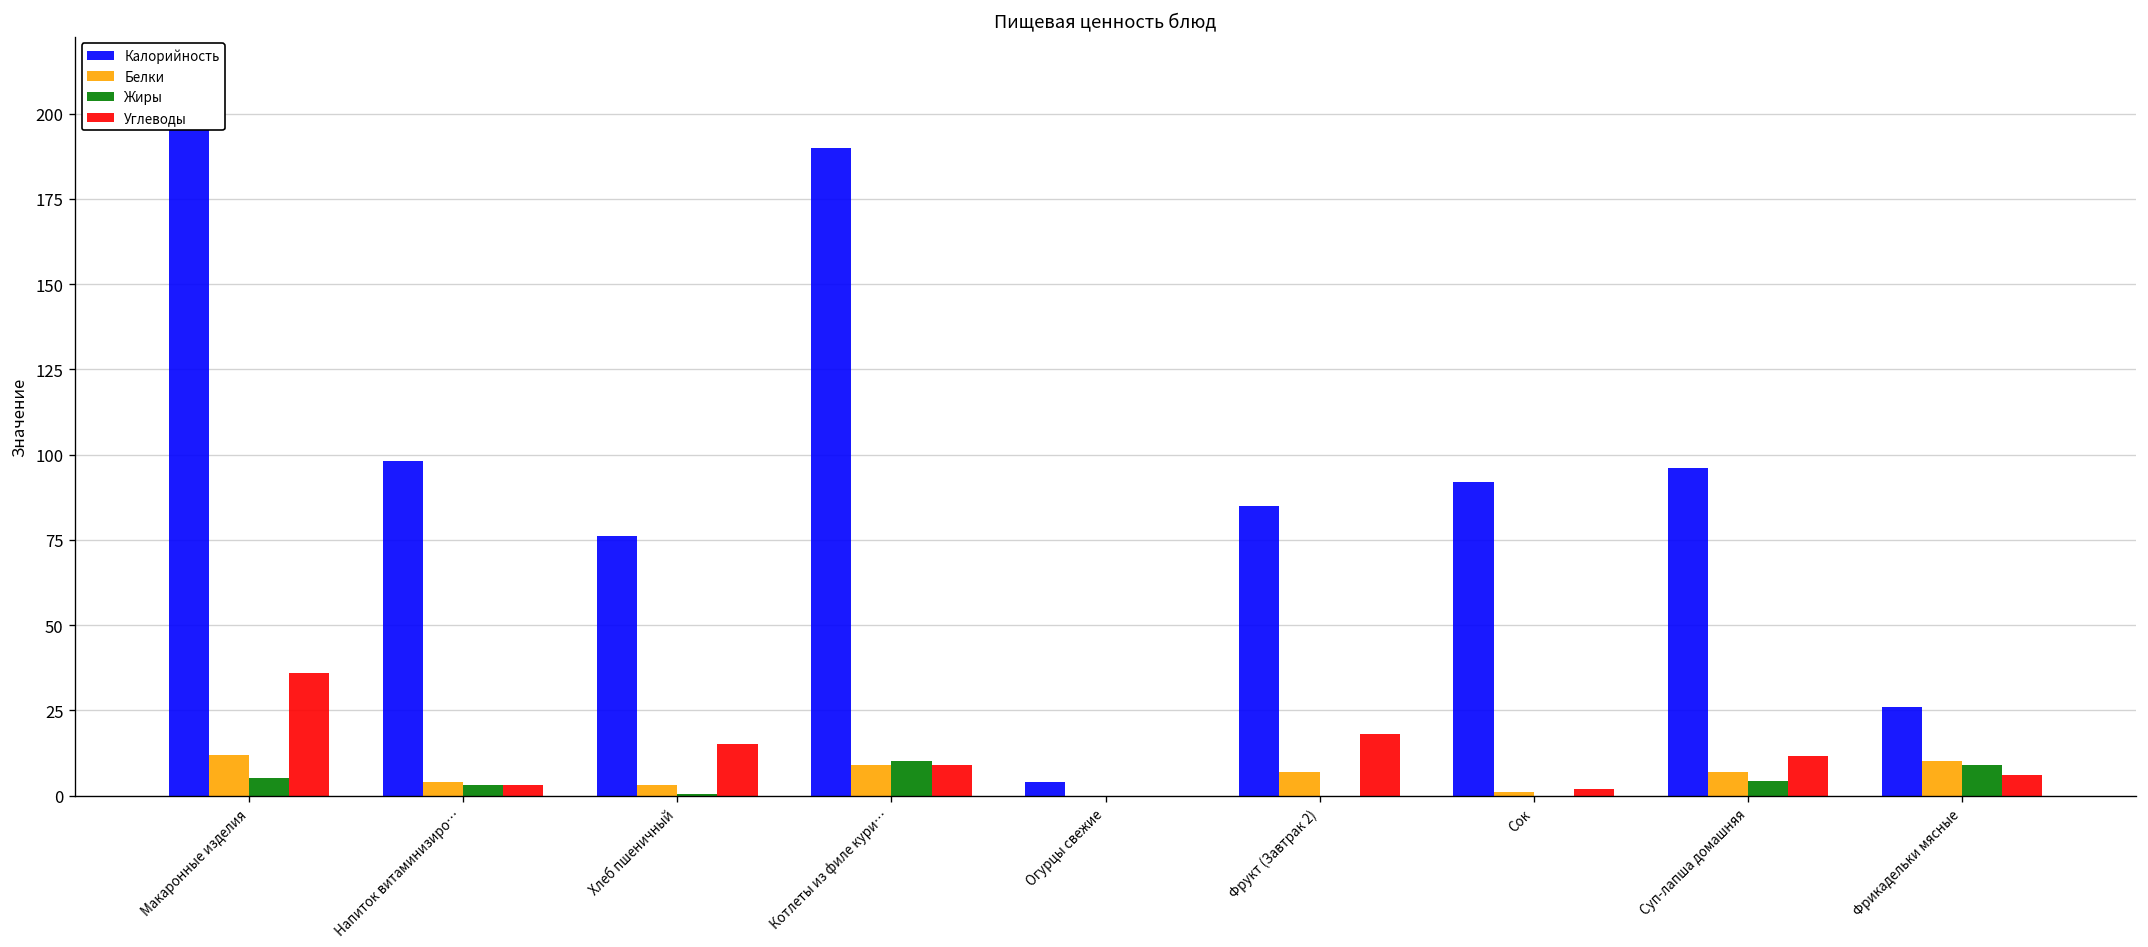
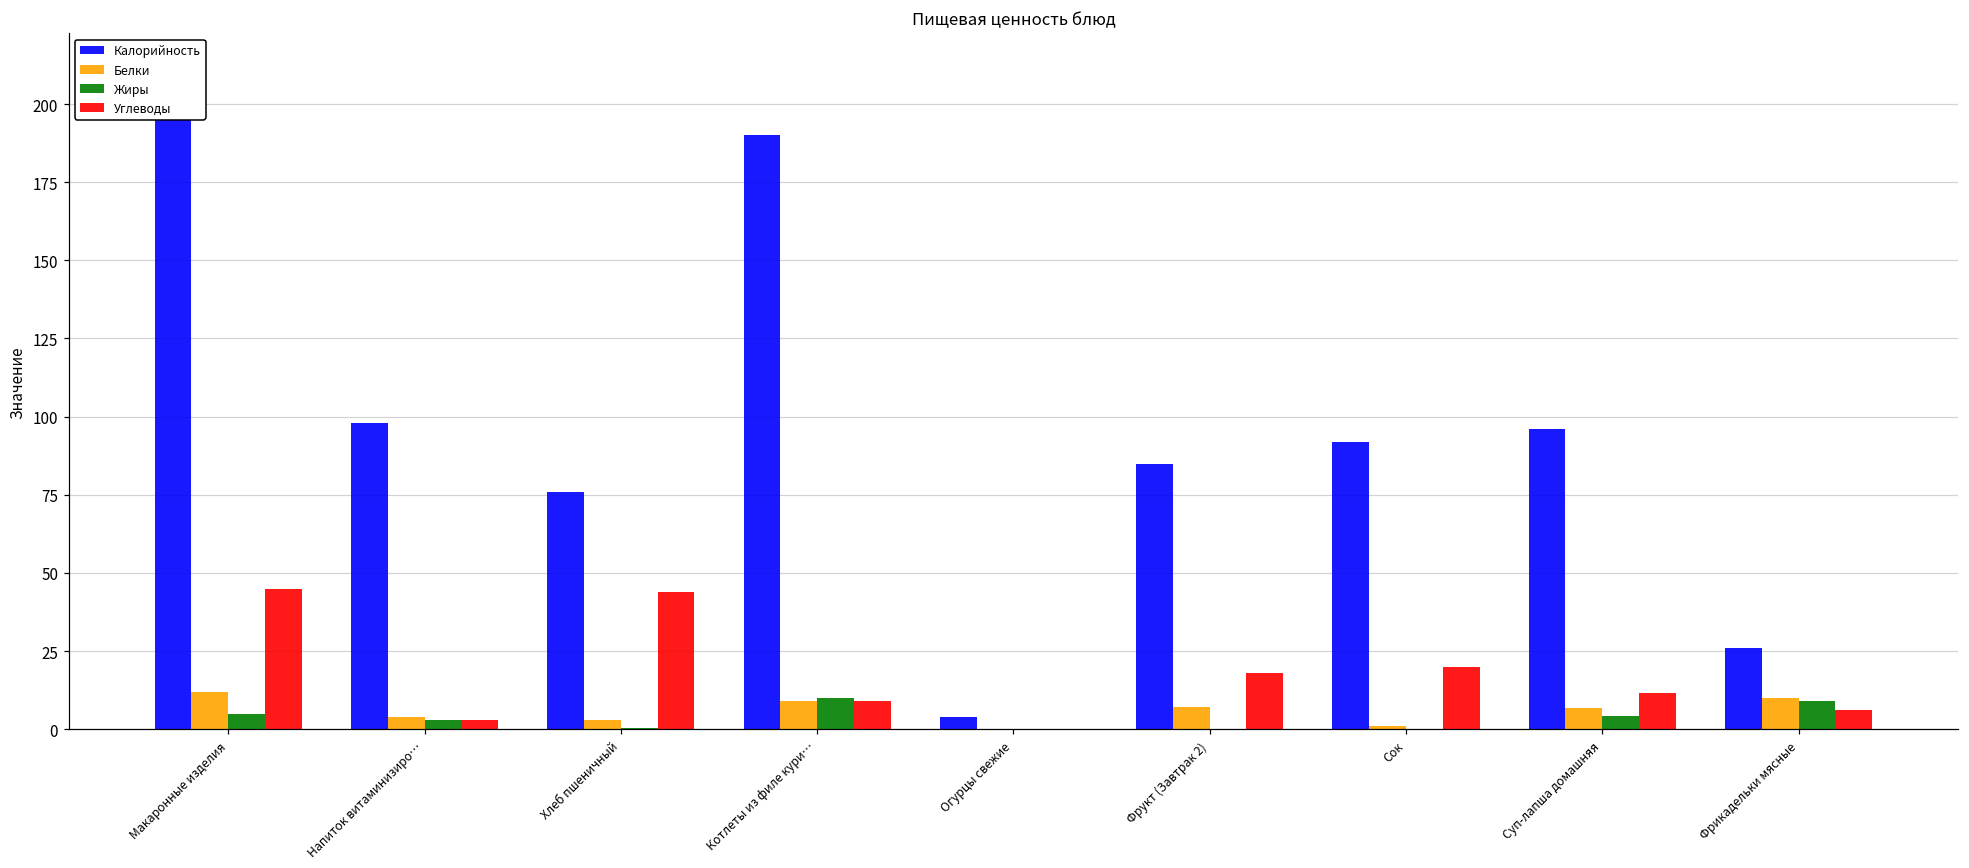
Углеводы, Макаронные изделия: 36 -> 45
Углеводы, Хлеб пшеничный: 15 -> 44
Углеводы, Сок: 2 -> 20
